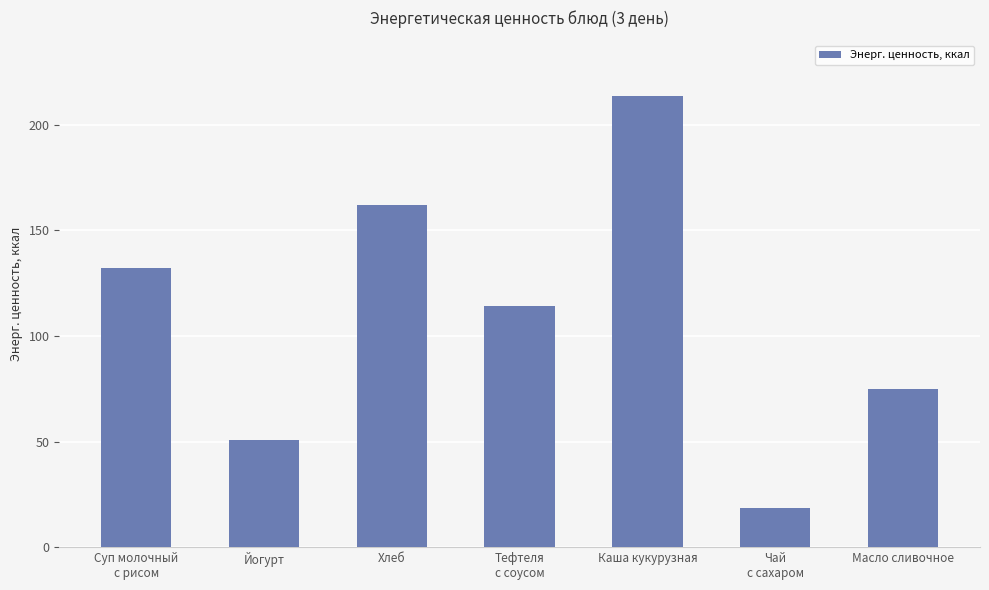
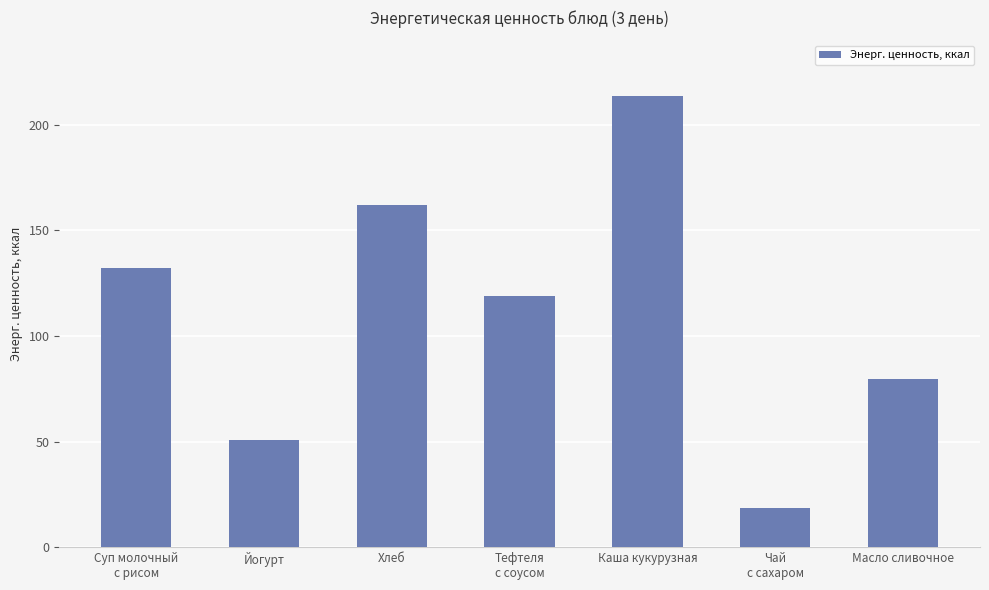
Тефтеля с соусом: 114 -> 119
Масло сливочное: 75 -> 80
